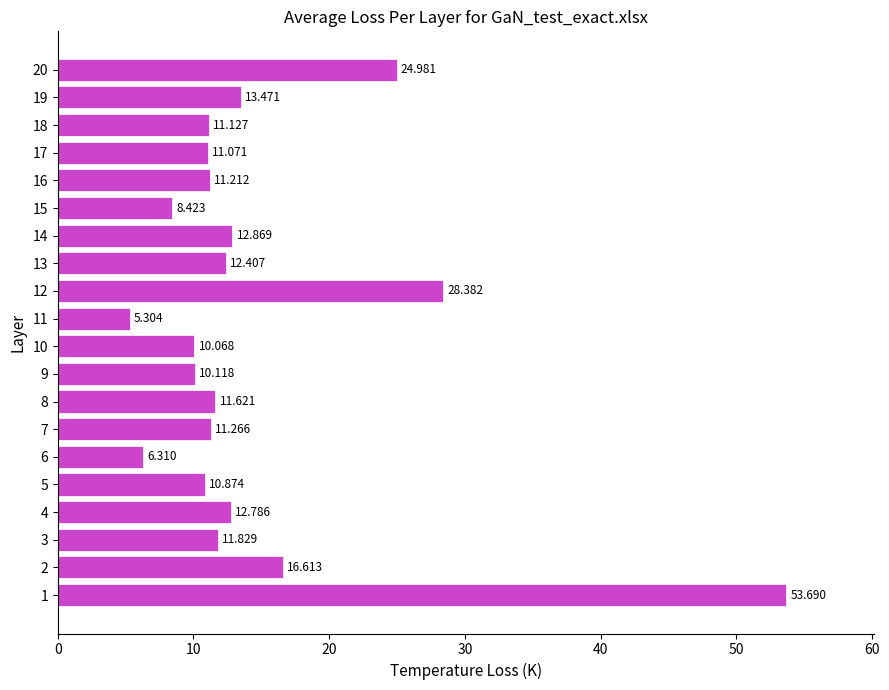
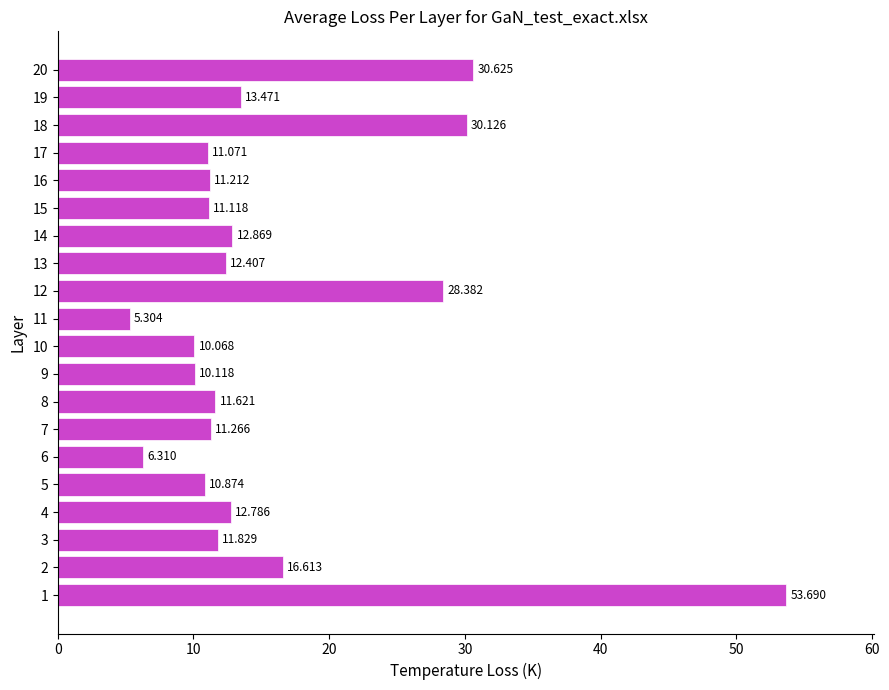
20: 24.981 -> 30.625
18: 11.127 -> 30.126
15: 8.423 -> 11.118
